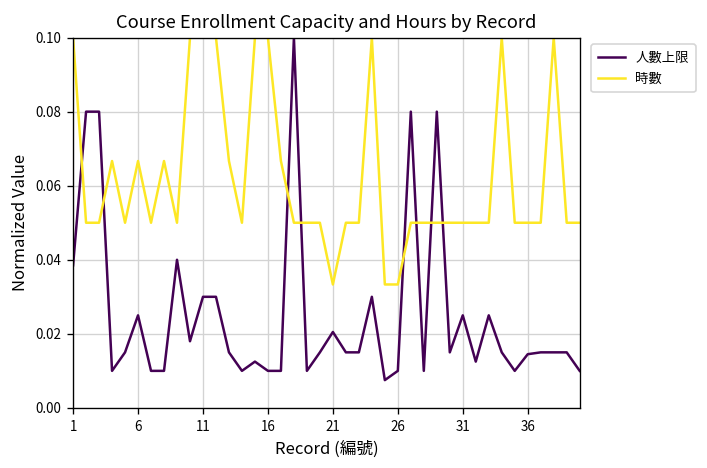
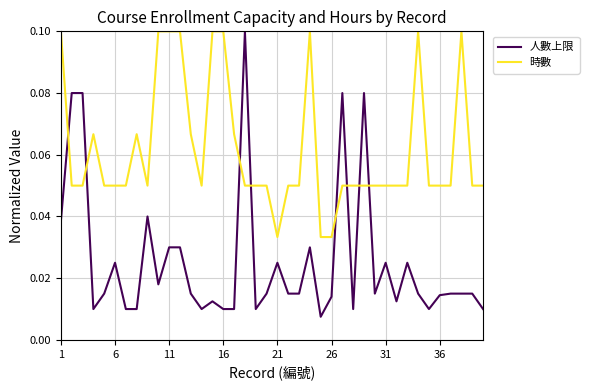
時數, 6: 0.067 -> 0.050
人數上限, 21: 0.021 -> 0.025
人數上限, 26: 0.010 -> 0.014
